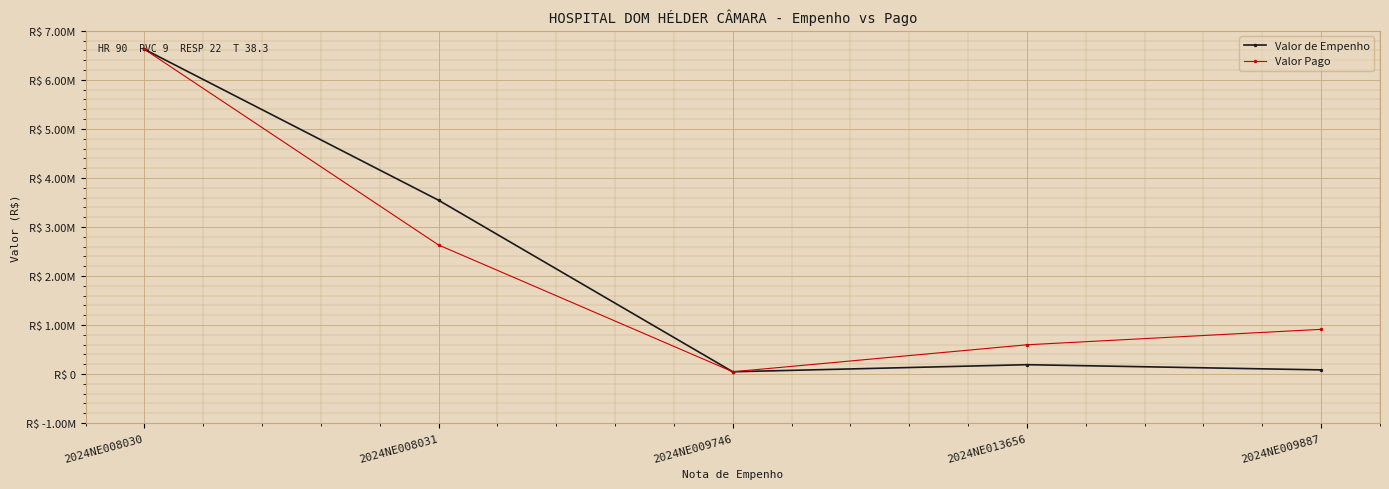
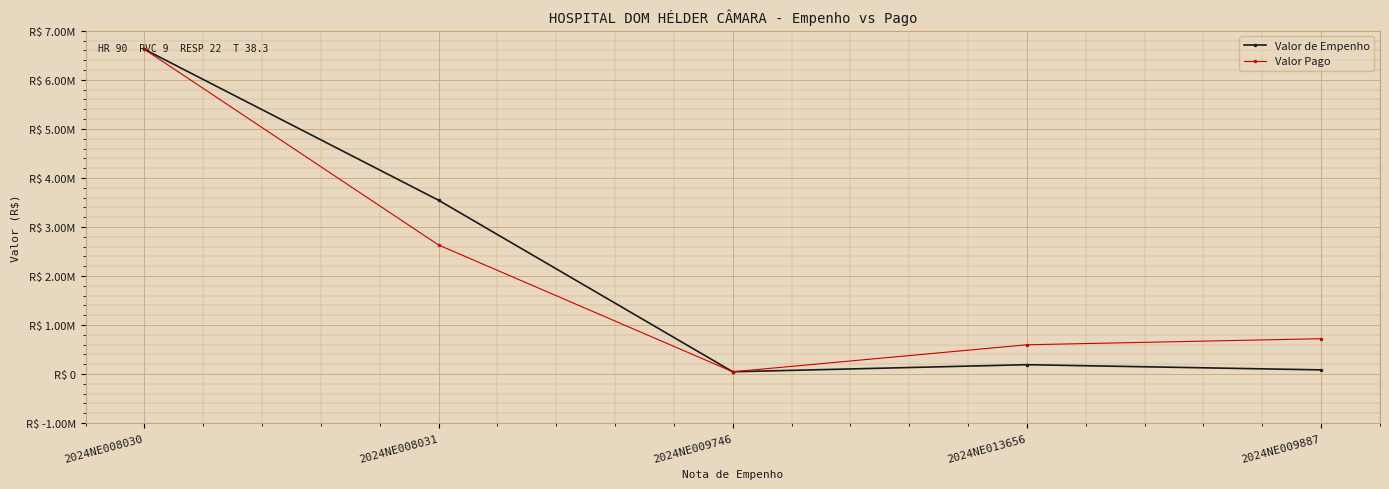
Valor Pago, 2024NE009887: R$ 900000 -> R$ 700000
